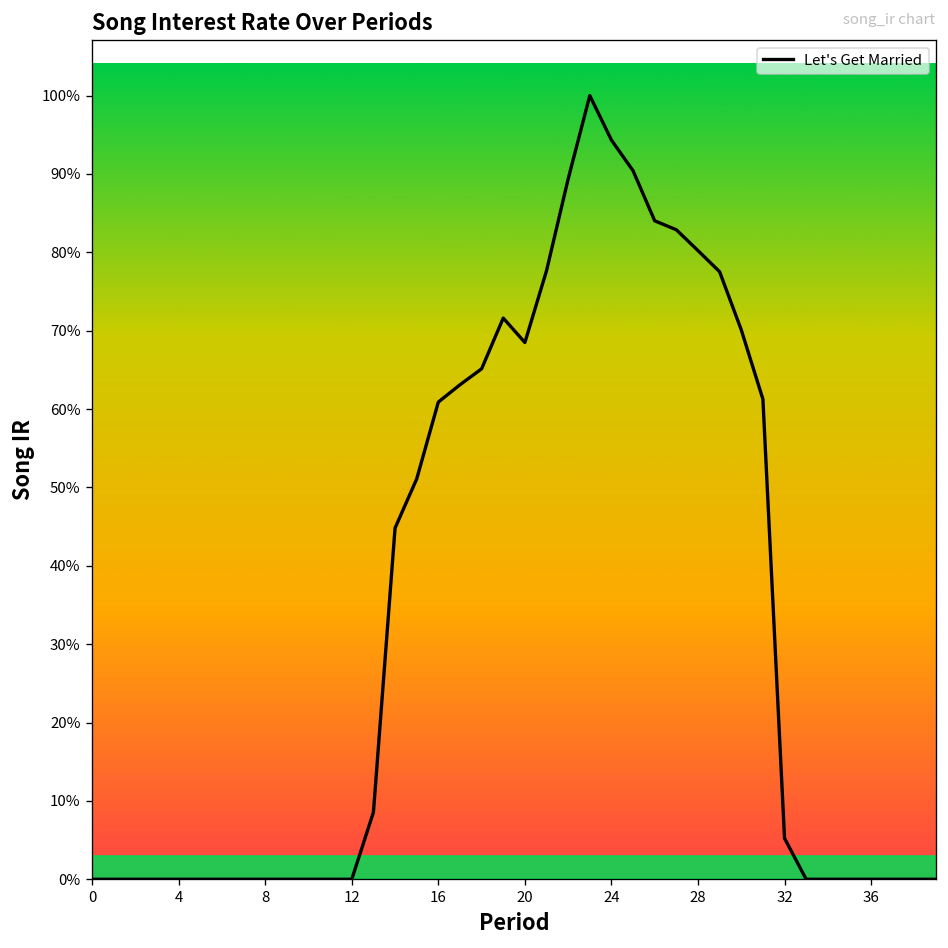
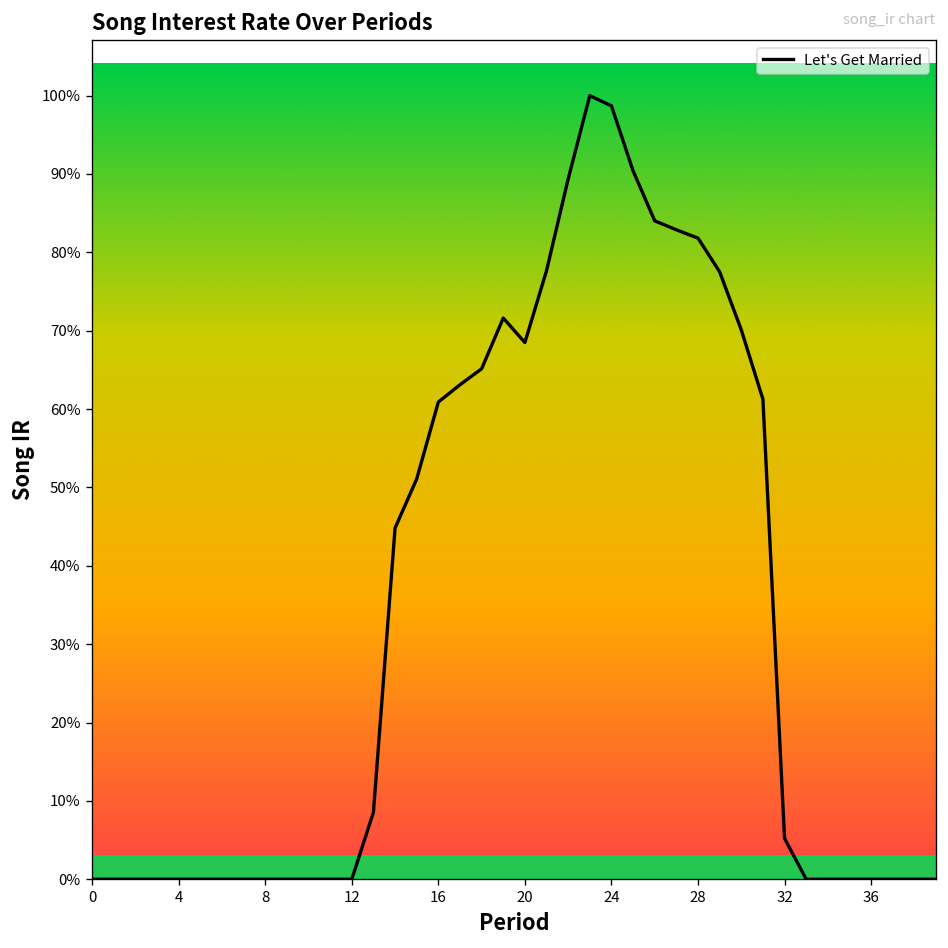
24: 94% -> 99%
28: 80% -> 82%
